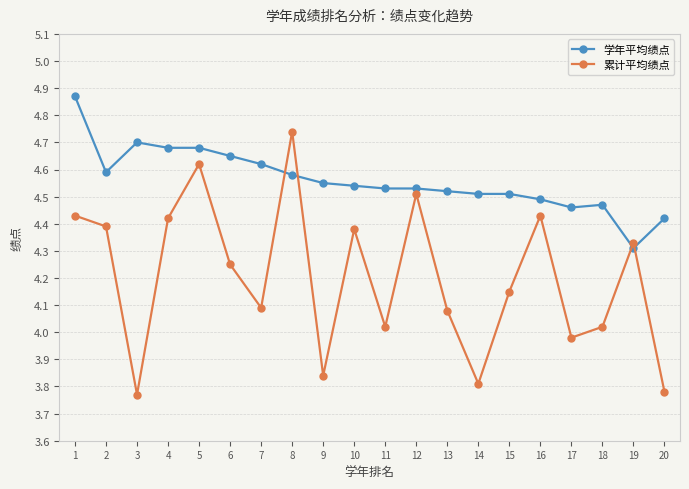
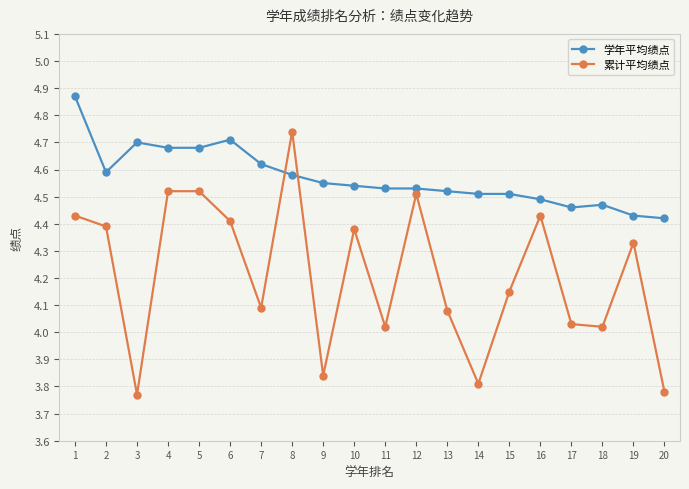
累计平均绩点, 4: 4.42 -> 4.52
累计平均绩点, 5: 4.62 -> 4.52
学年平均绩点, 6: 4.65 -> 4.71
累计平均绩点, 6: 4.25 -> 4.41
累计平均绩点, 17: 3.98 -> 4.03
学年平均绩点, 19: 4.31 -> 4.43
